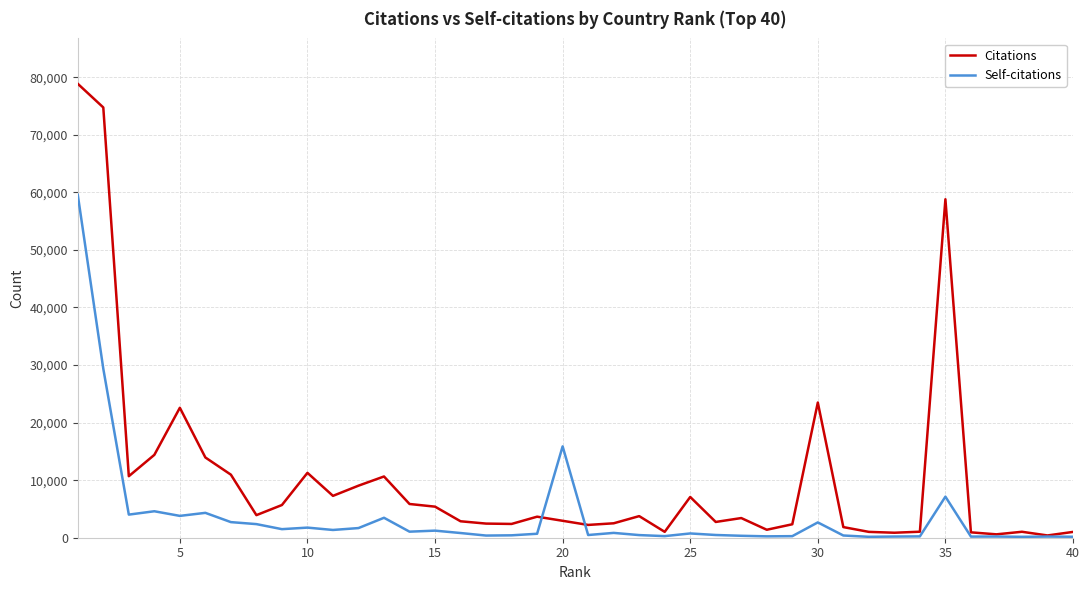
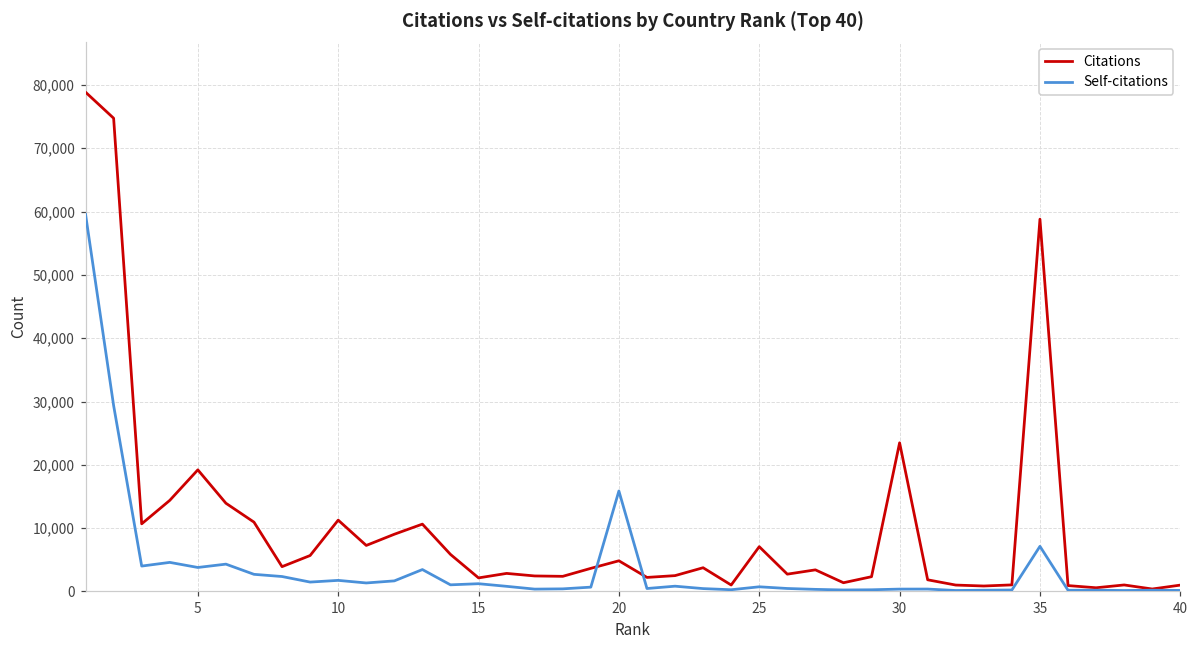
Citations, 5: 23,000 -> 19,000
Citations, 15: 5,000 -> 2,000
Citations, 20: 3,000 -> 5,000
Self-citations, 30: 3,000 -> 0
